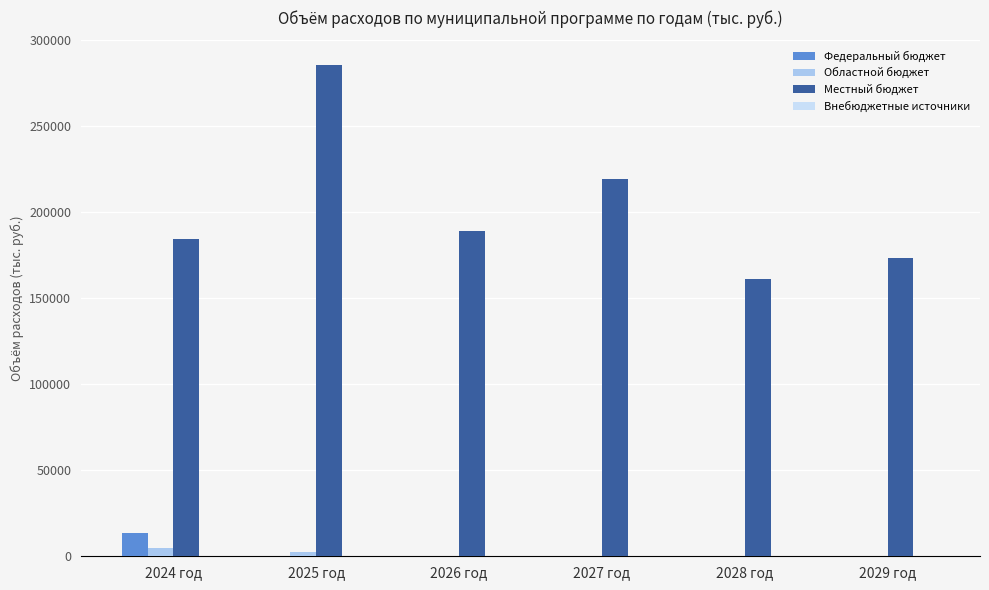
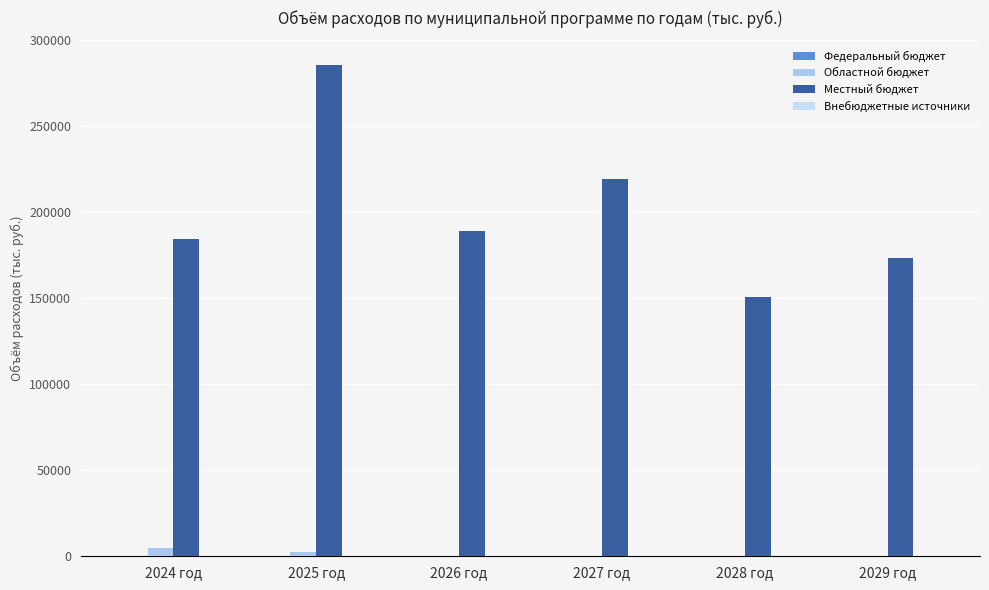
Федеральный бюджет, 2024 год: 13000 -> 0
Местный бюджет, 2028 год: 161000 -> 151000
